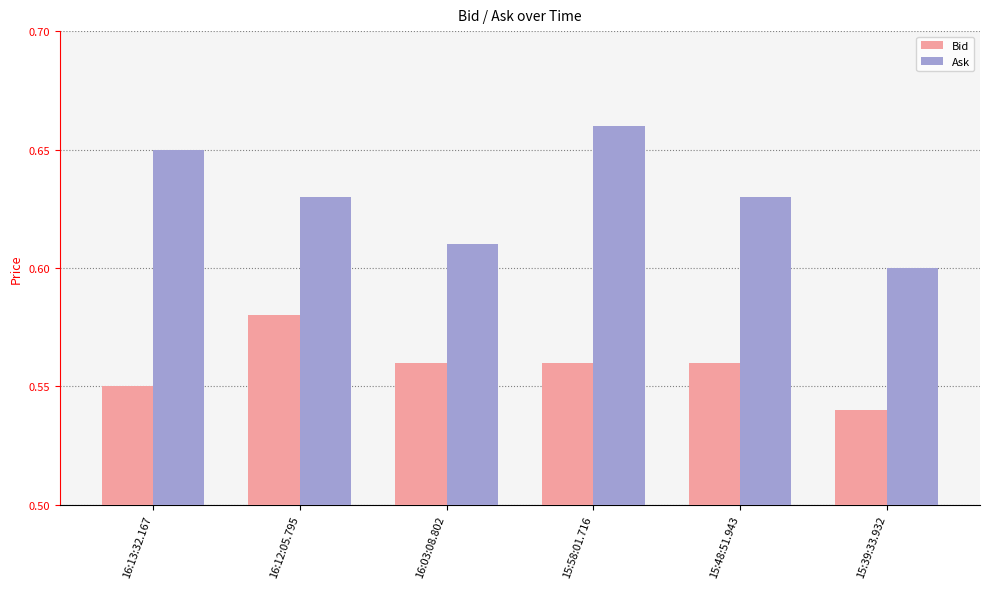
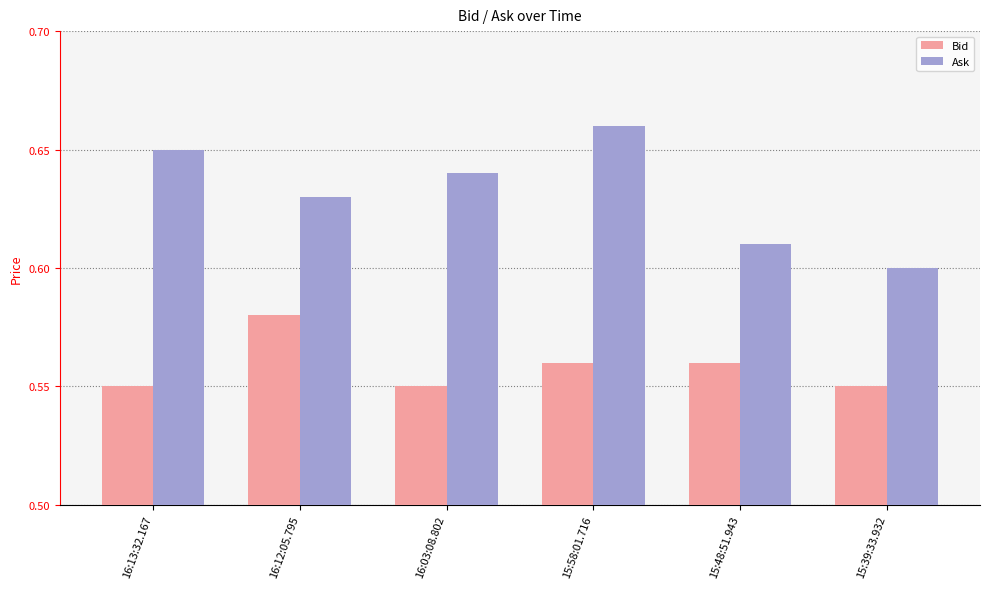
Bid, 16:03:08.802: 0.56 -> 0.55
Ask, 16:03:08.802: 0.61 -> 0.64
Ask, 15:48:51.943: 0.63 -> 0.61
Bid, 15:39:33.932: 0.54 -> 0.55
